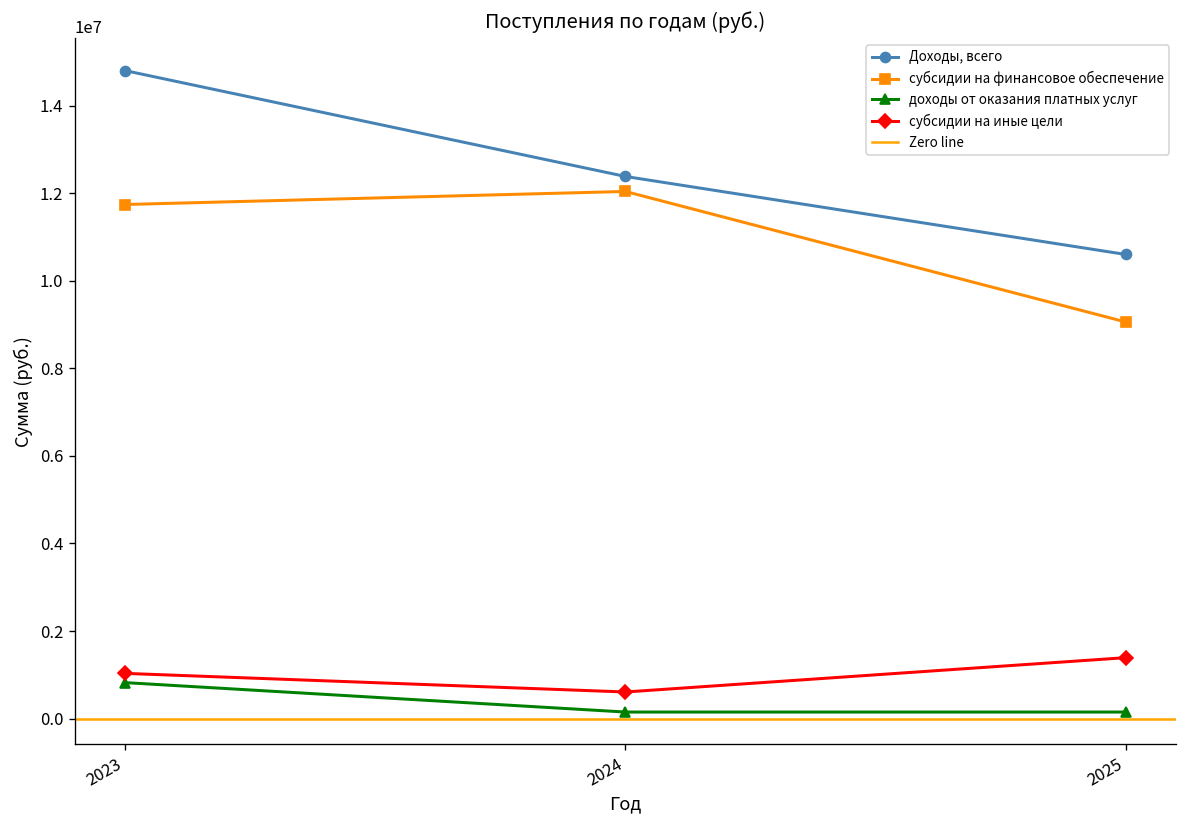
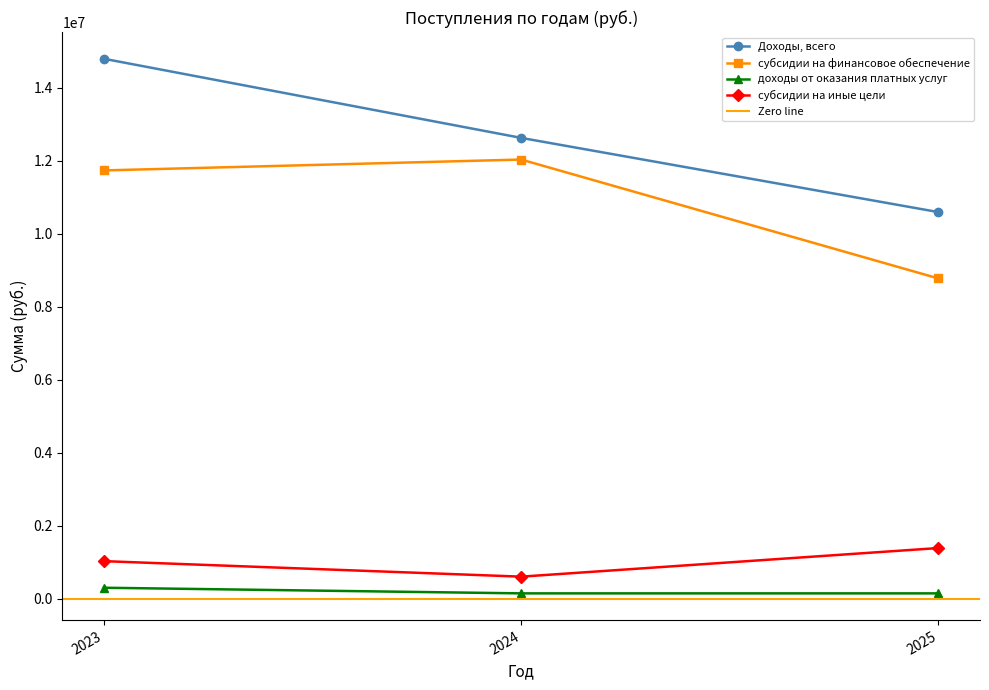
доходы от оказания платных услуг, 2023: 800000 -> 300000
Доходы, всего, 2024: 12400000 -> 12600000
субсидии на финансовое обеспечение, 2025: 9100000 -> 8800000
